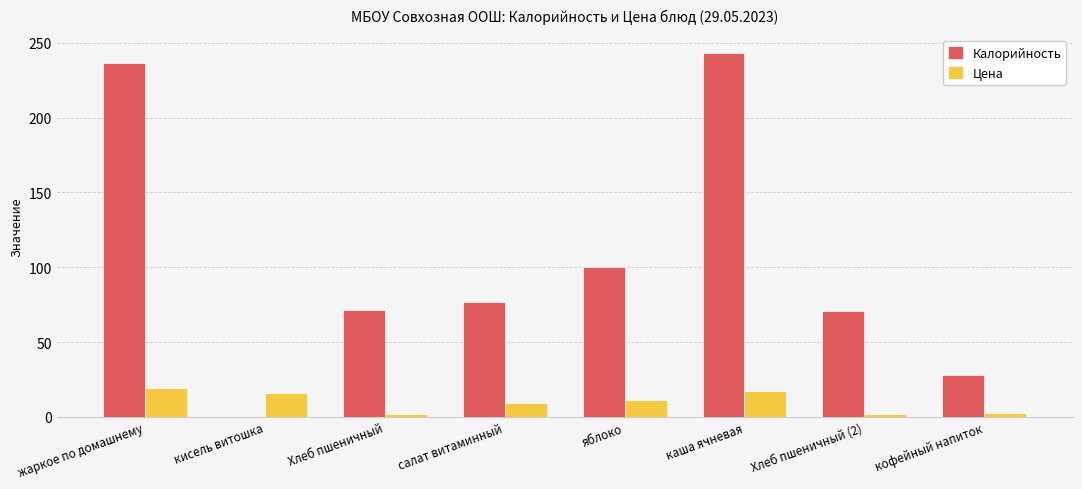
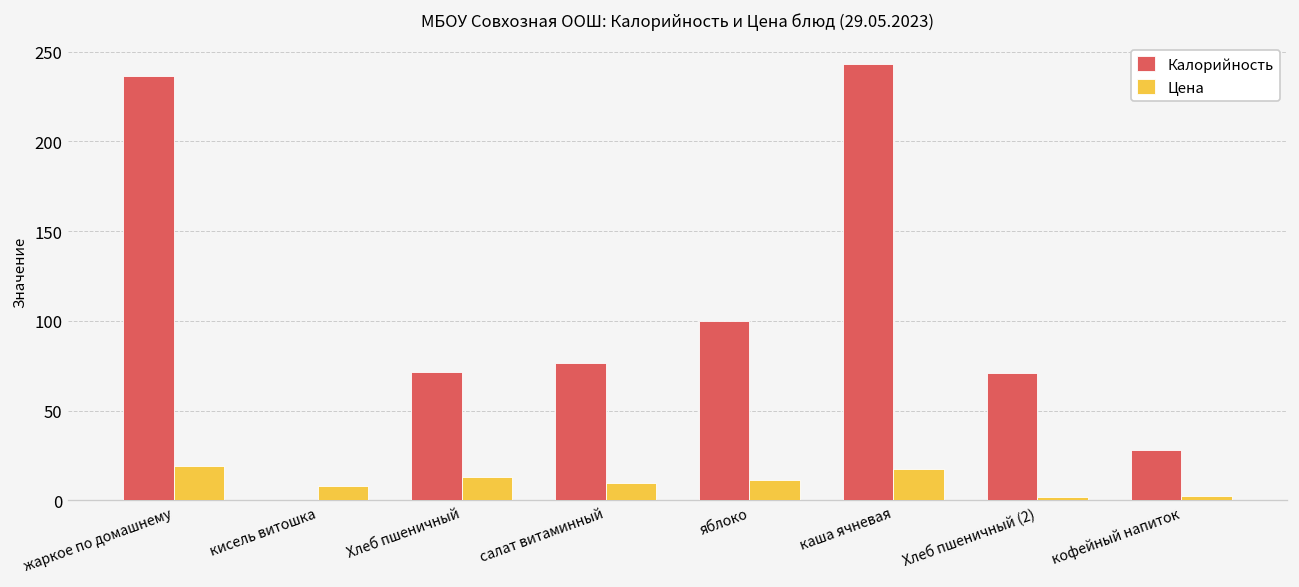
Цена, кисель витошка: 16 -> 8
Цена, Хлеб пшеничный: 2 -> 13
